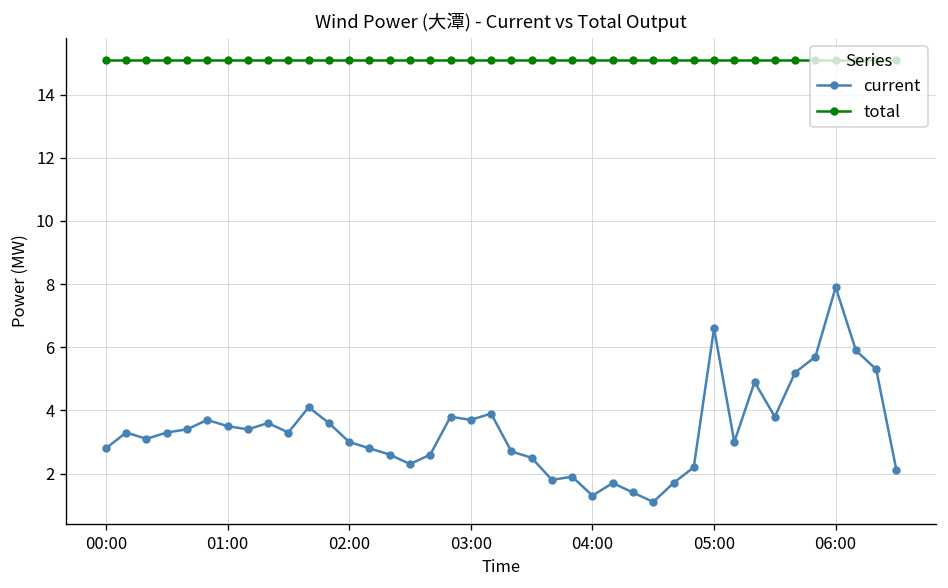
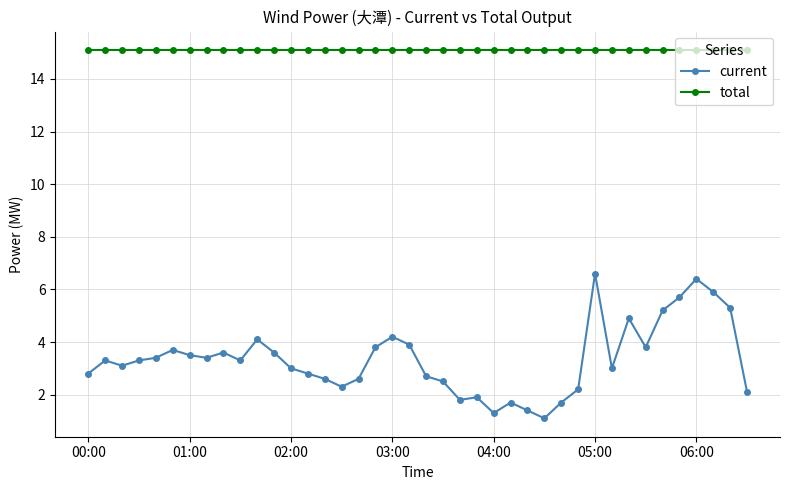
current, 03:00: 3.7 -> 4.2
current, 06:00: 7.9 -> 6.4
